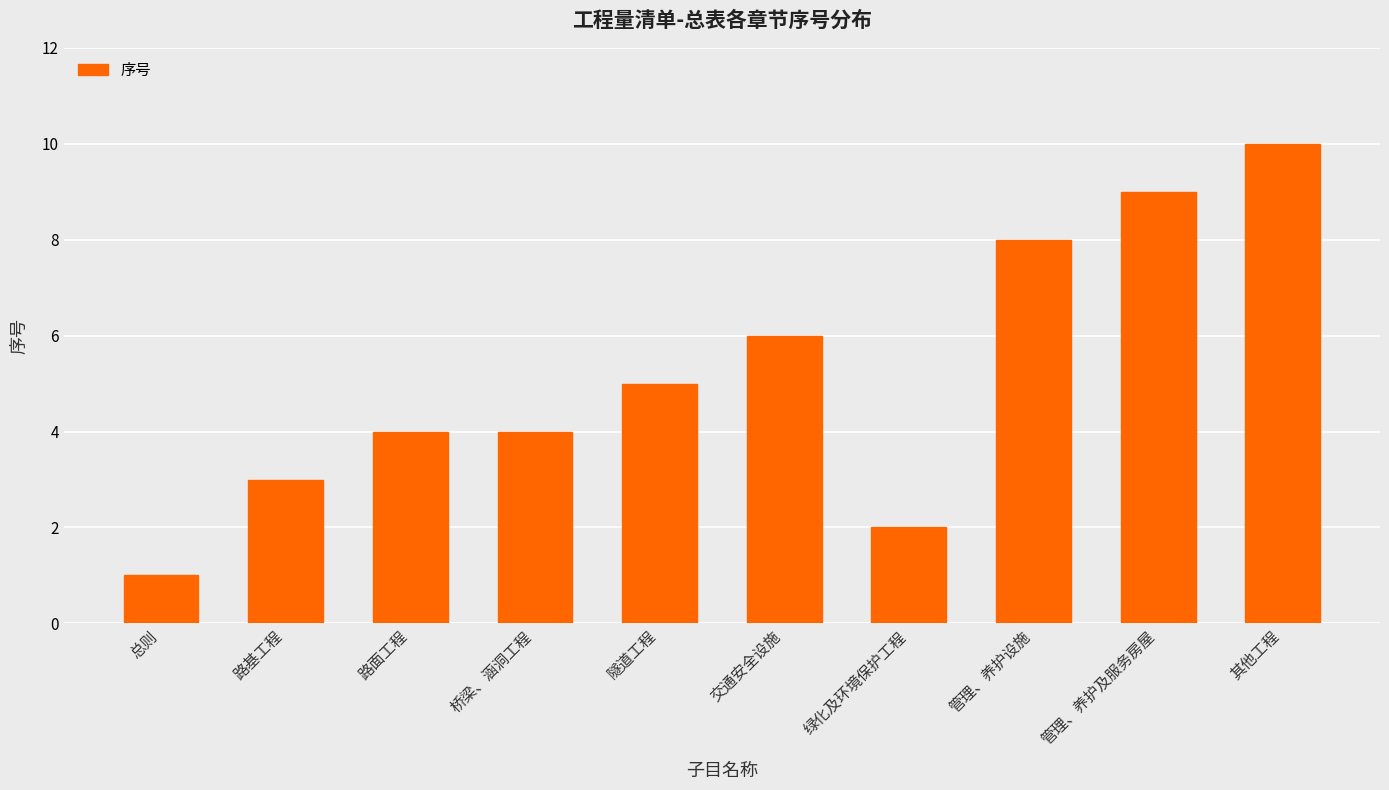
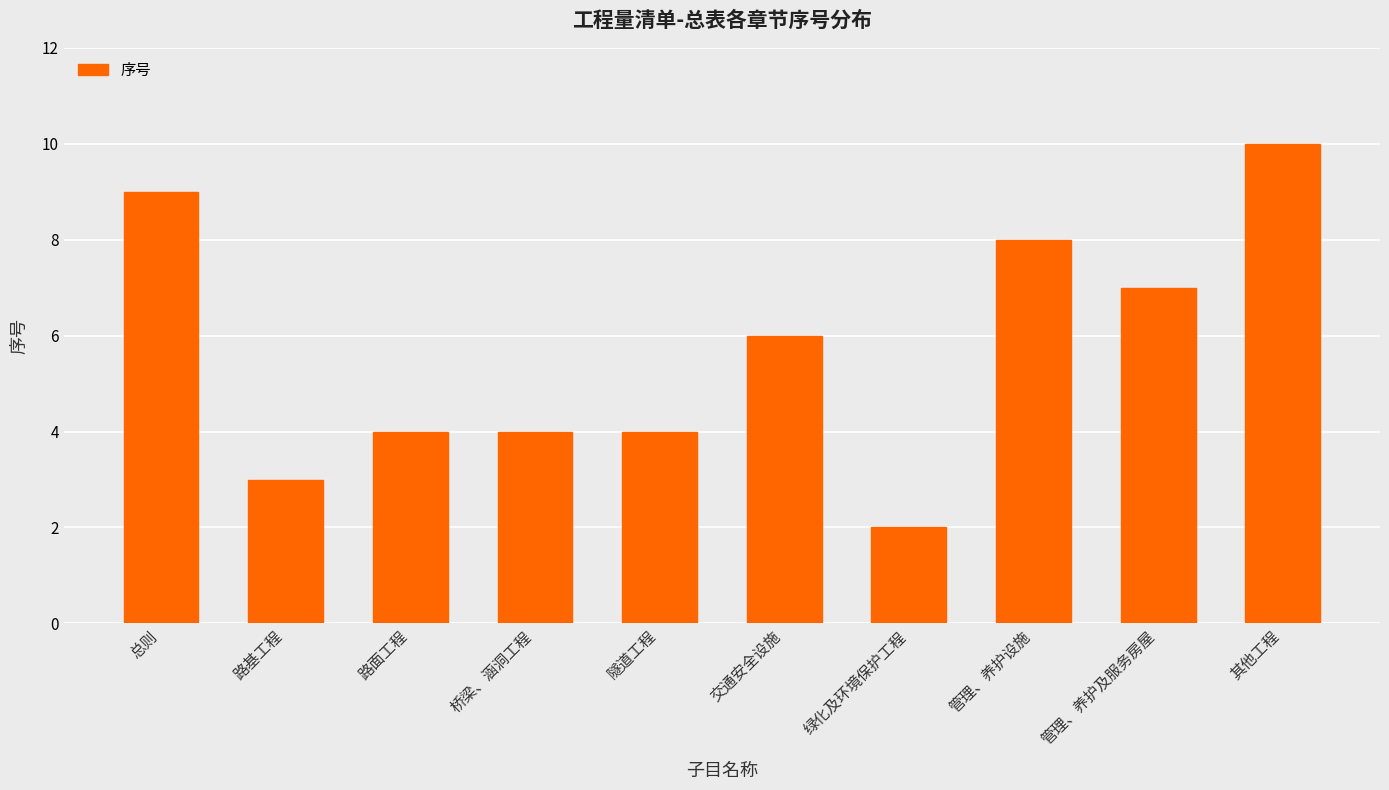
总则: 1 -> 9
隧道工程: 5 -> 4
管理、养护及服务房屋: 9 -> 7
